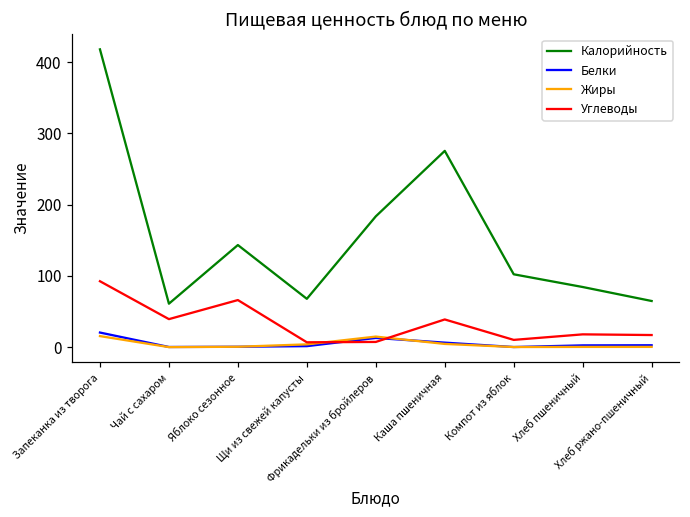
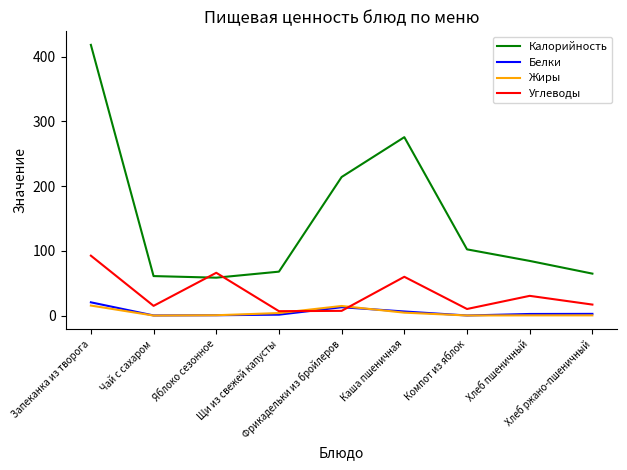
Углеводы, Чай с сахаром: 40 -> 20
Калорийность, Яблоко сезонное: 140 -> 60
Калорийность, Фрикадельки из бройлеров: 180 -> 210
Углеводы, Каша пшеничная: 40 -> 60
Углеводы, Хлеб пшеничный: 20 -> 30
